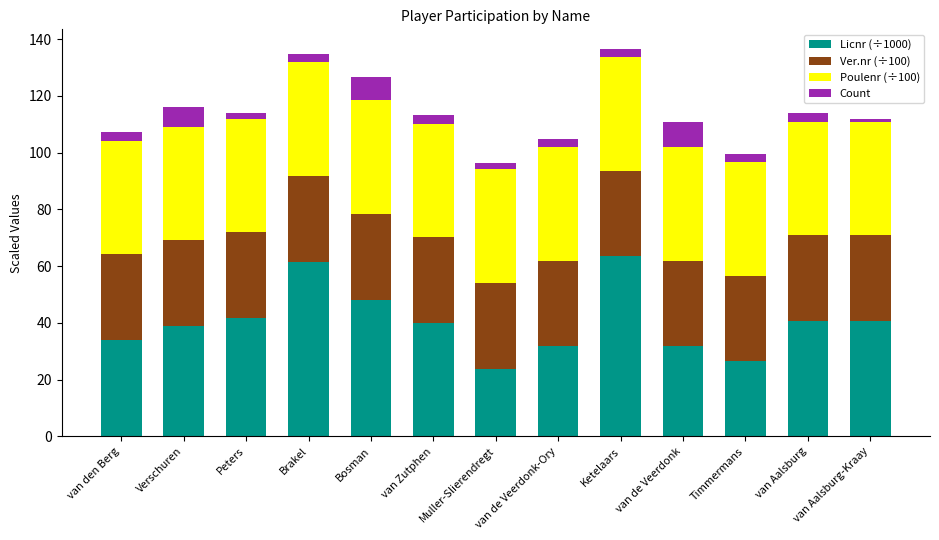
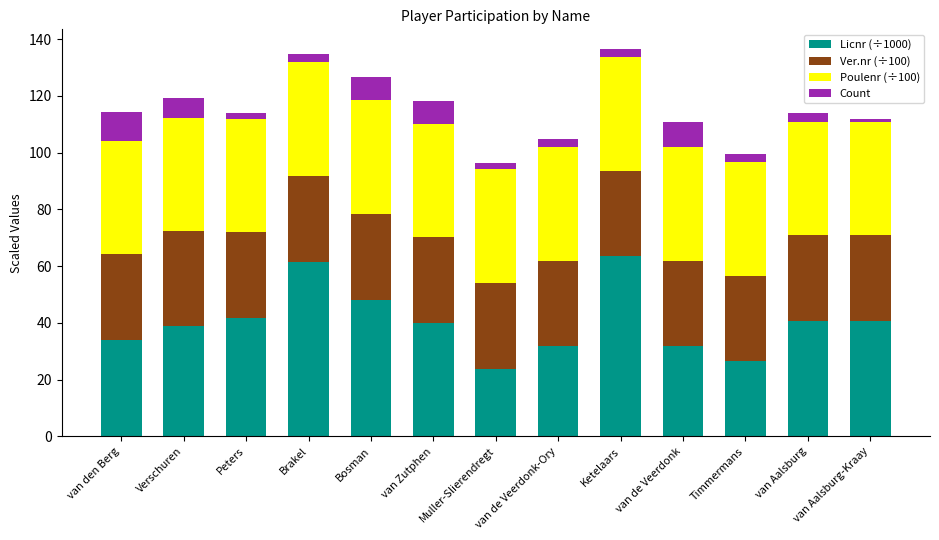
Count, van den Berg: 3 -> 10
Ver.nr (÷100), Verschuren: 30 -> 33
Count, van Zutphen: 3 -> 8
